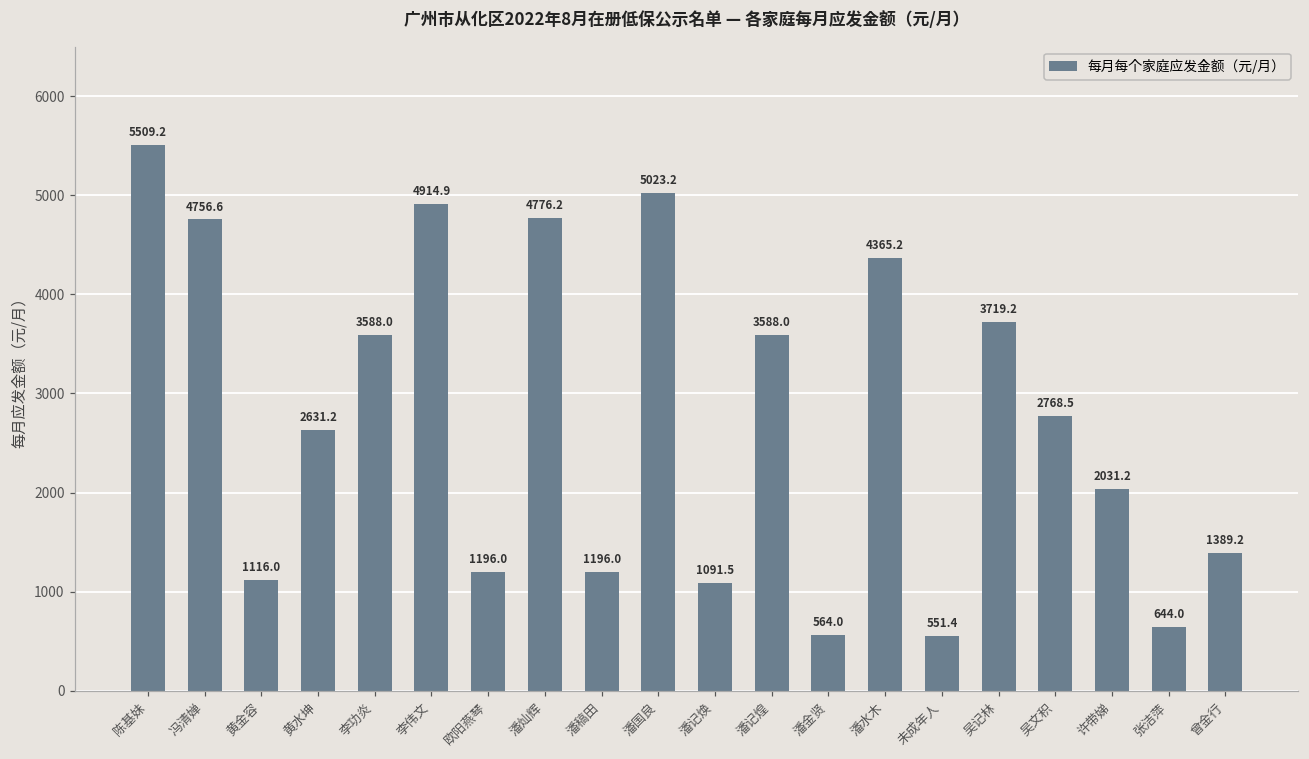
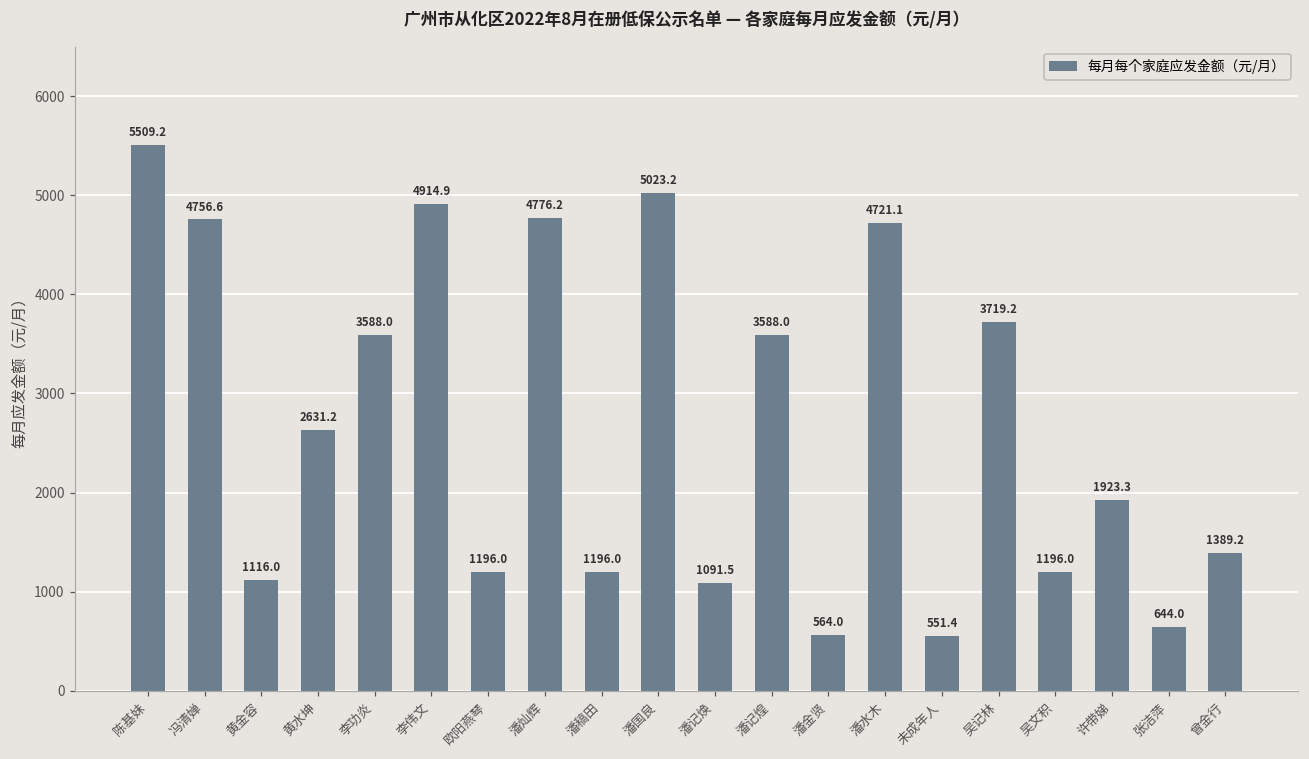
潘水木: 4365.2 -> 4721.1
吴文积: 2768.5 -> 1196.0
许带娣: 2031.2 -> 1923.3
